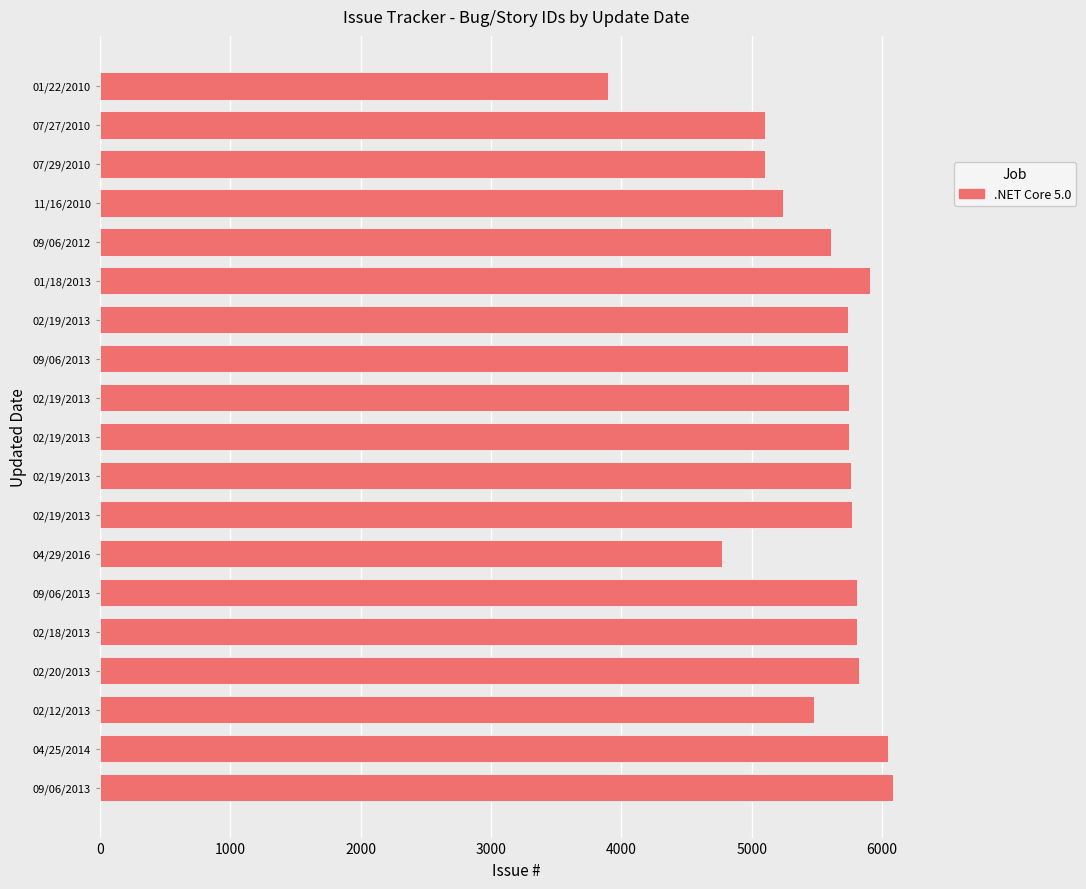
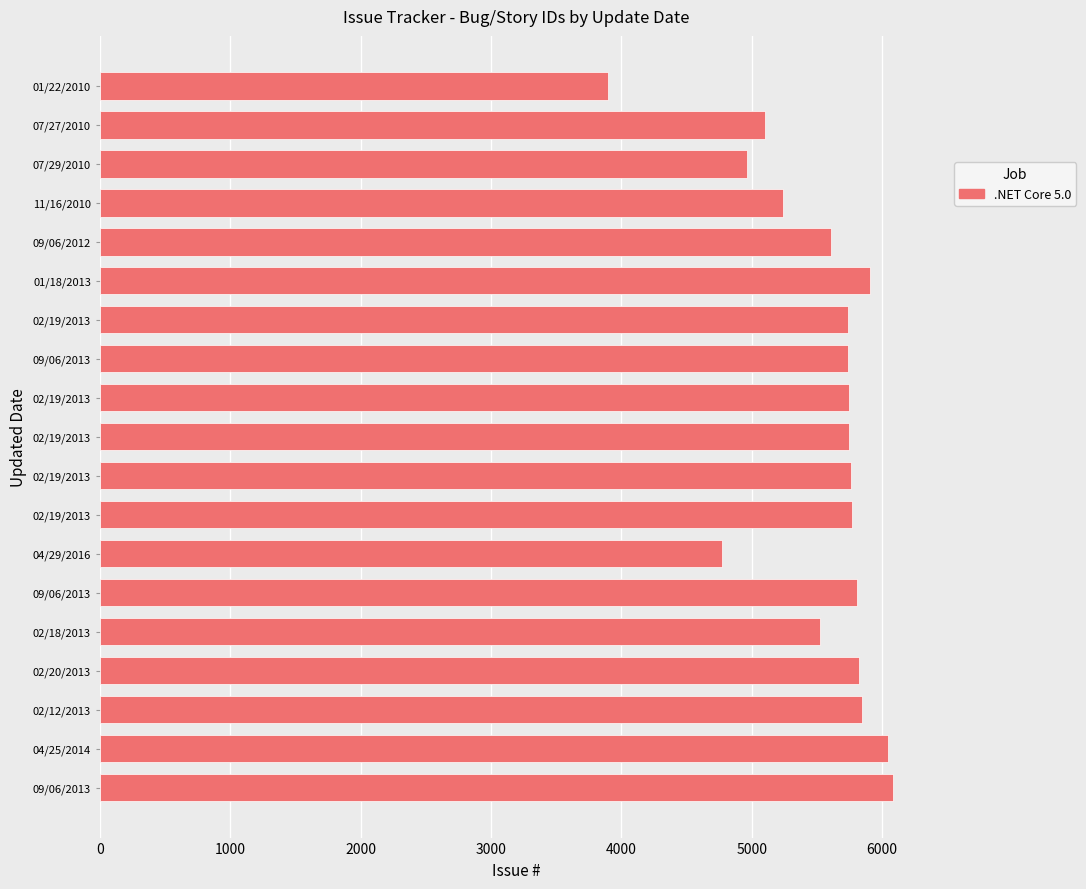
07/29/2010: 5100 -> 4960
02/18/2013: 5810 -> 5520
02/12/2013: 5470 -> 5850
